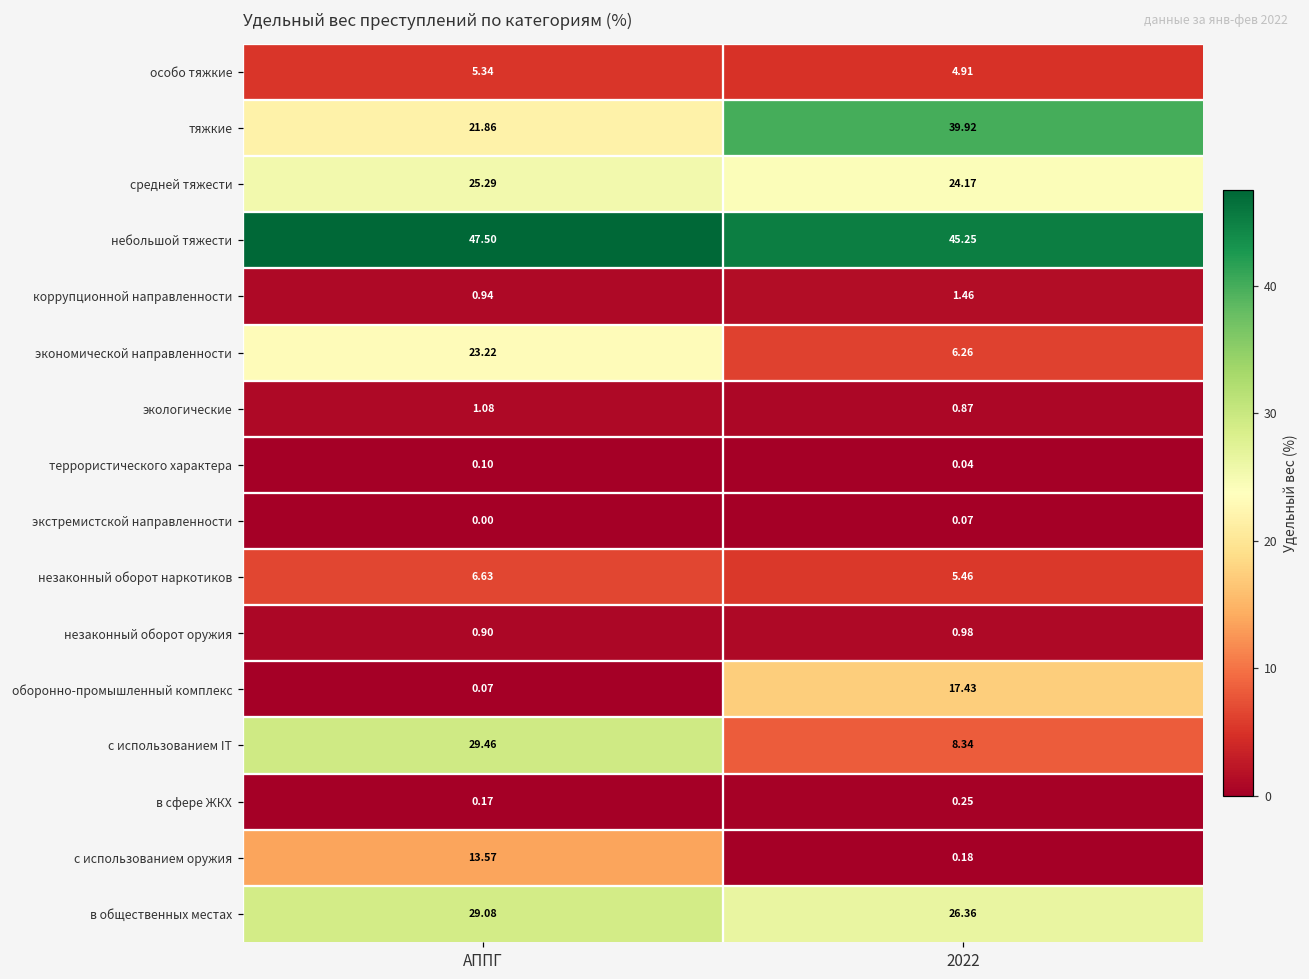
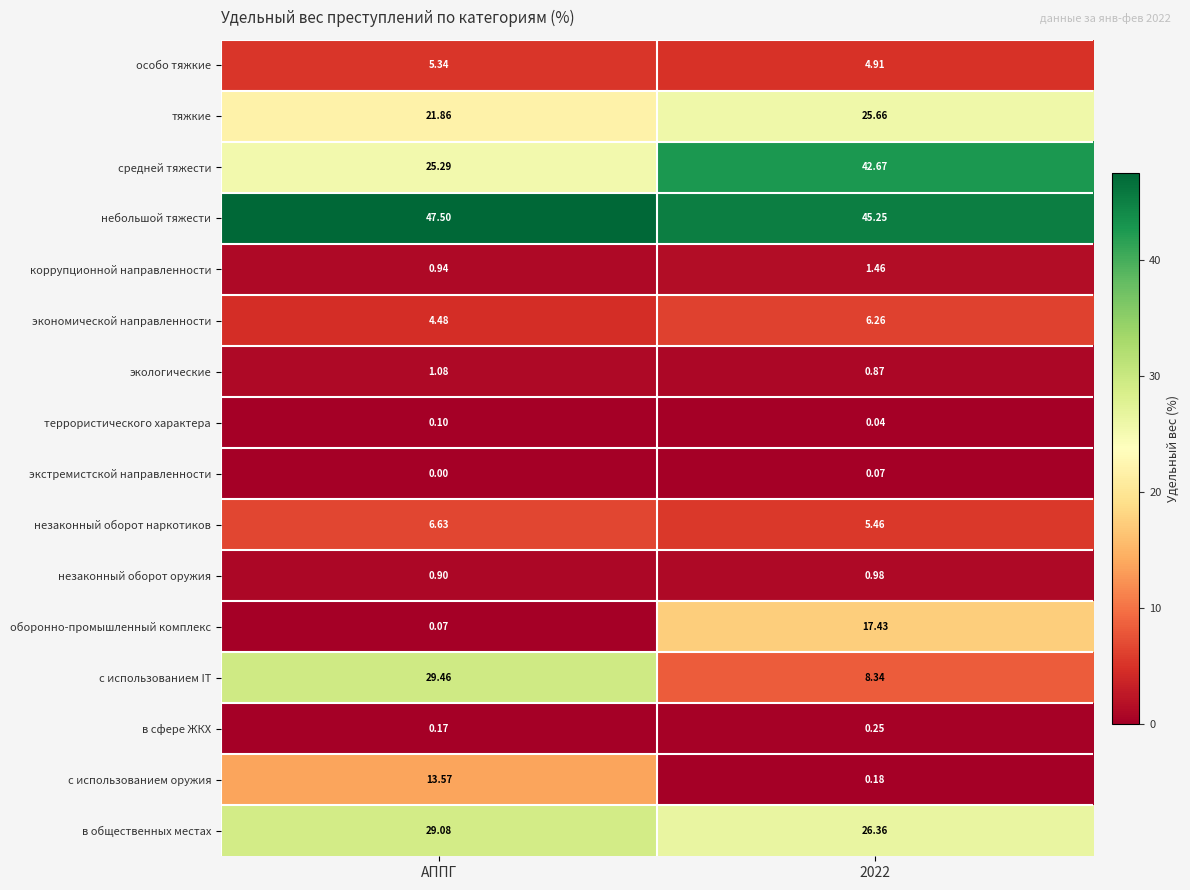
тяжкие, 2022: 39.92 -> 25.66
средней тяжести, 2022: 24.17 -> 42.67
экономической направленности, АППГ: 23.22 -> 4.48
